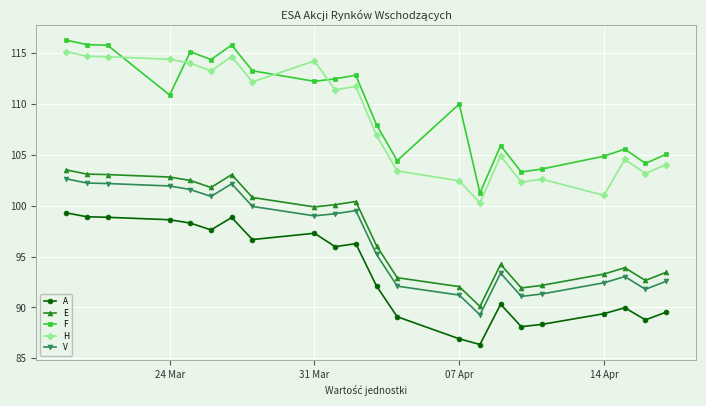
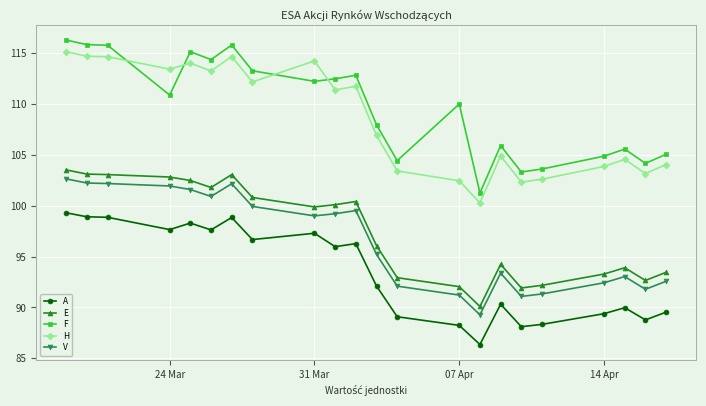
A, 24 Mar: 98.6 -> 97.7
H, 24 Mar: 114.4 -> 113.4
A, 07 Apr: 86.9 -> 88.2
H, 14 Apr: 101.0 -> 103.9
